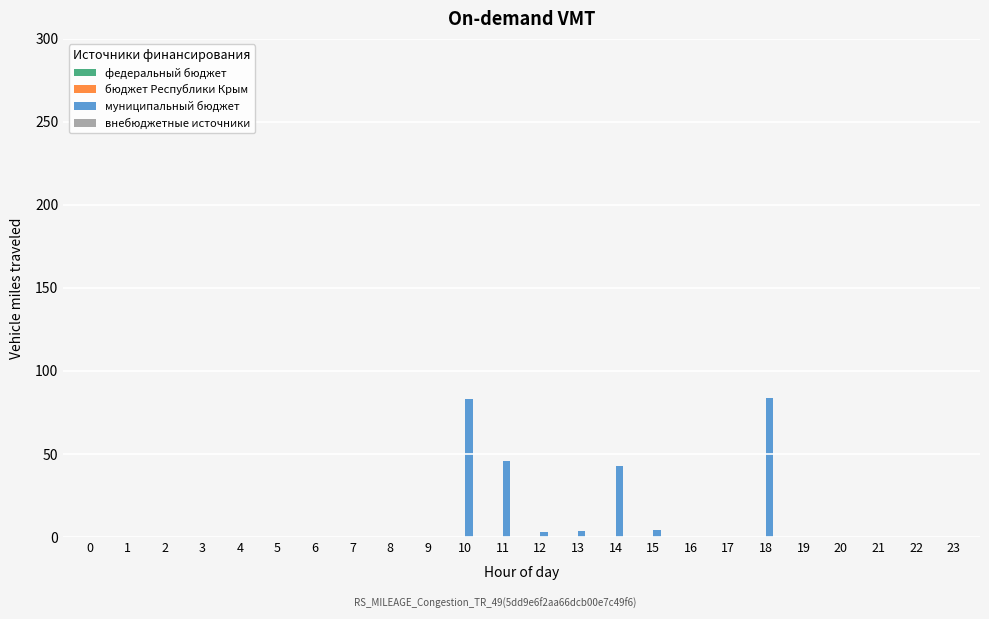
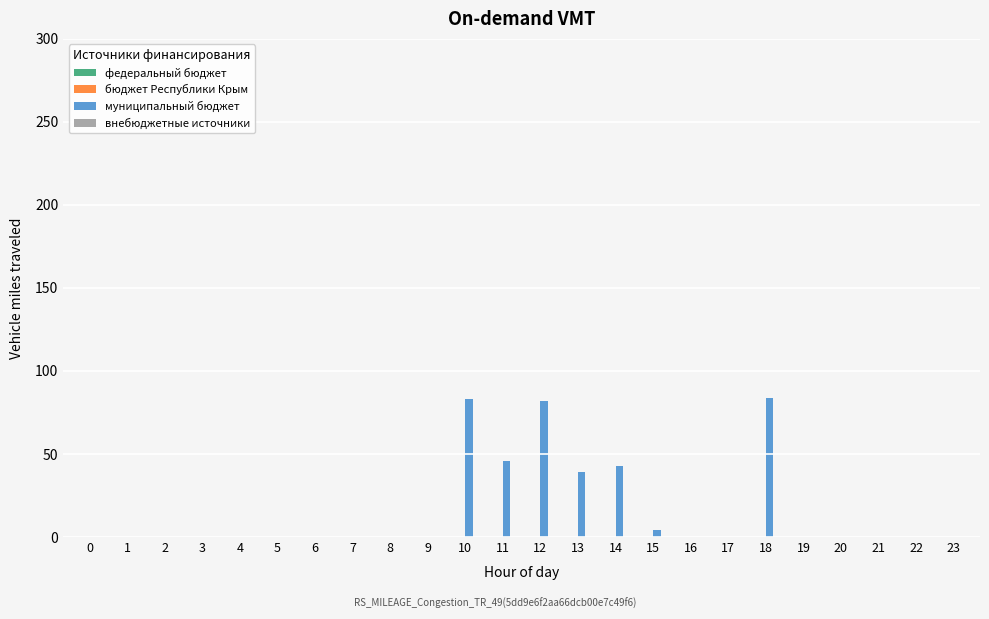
муниципальный бюджет, 12: 3 -> 82
муниципальный бюджет, 13: 3 -> 39
